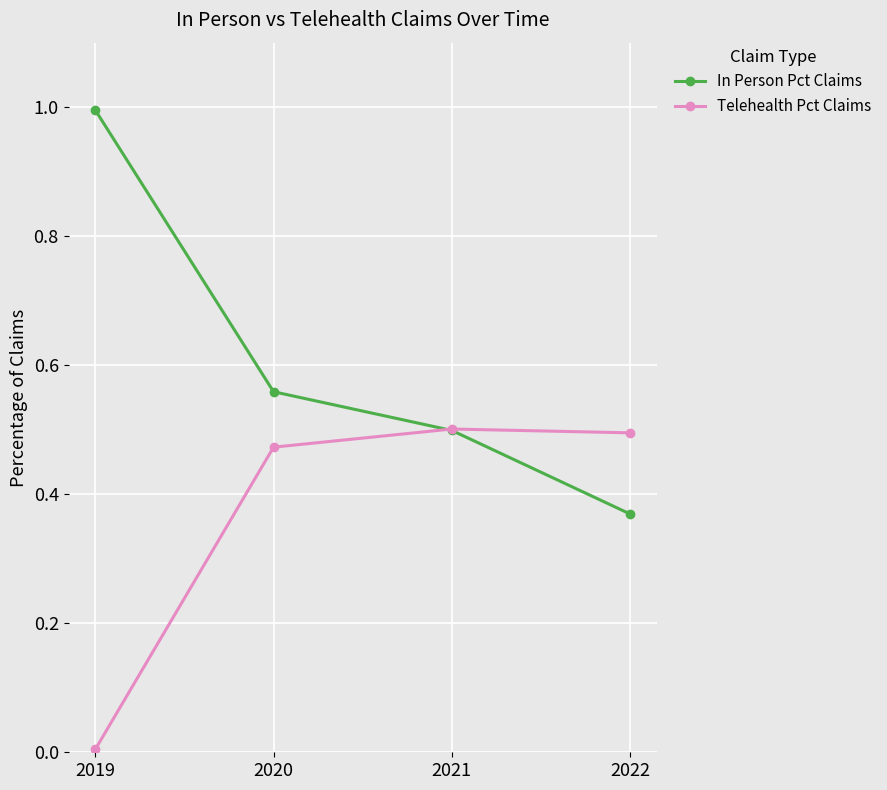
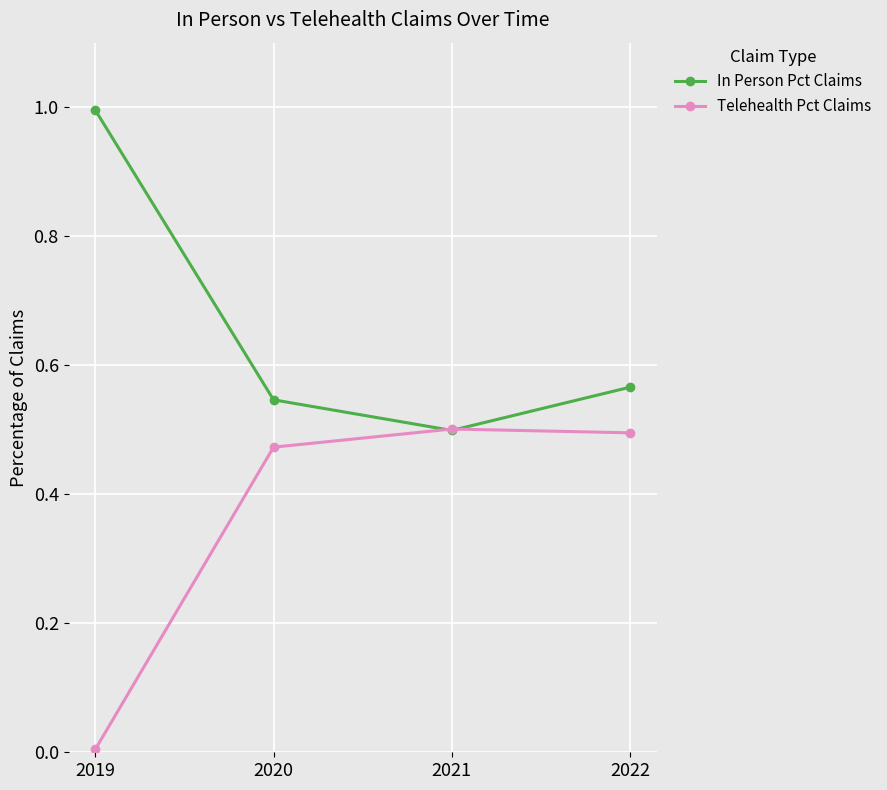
In Person Pct Claims, 2020: 0.56 -> 0.55
In Person Pct Claims, 2022: 0.37 -> 0.57
